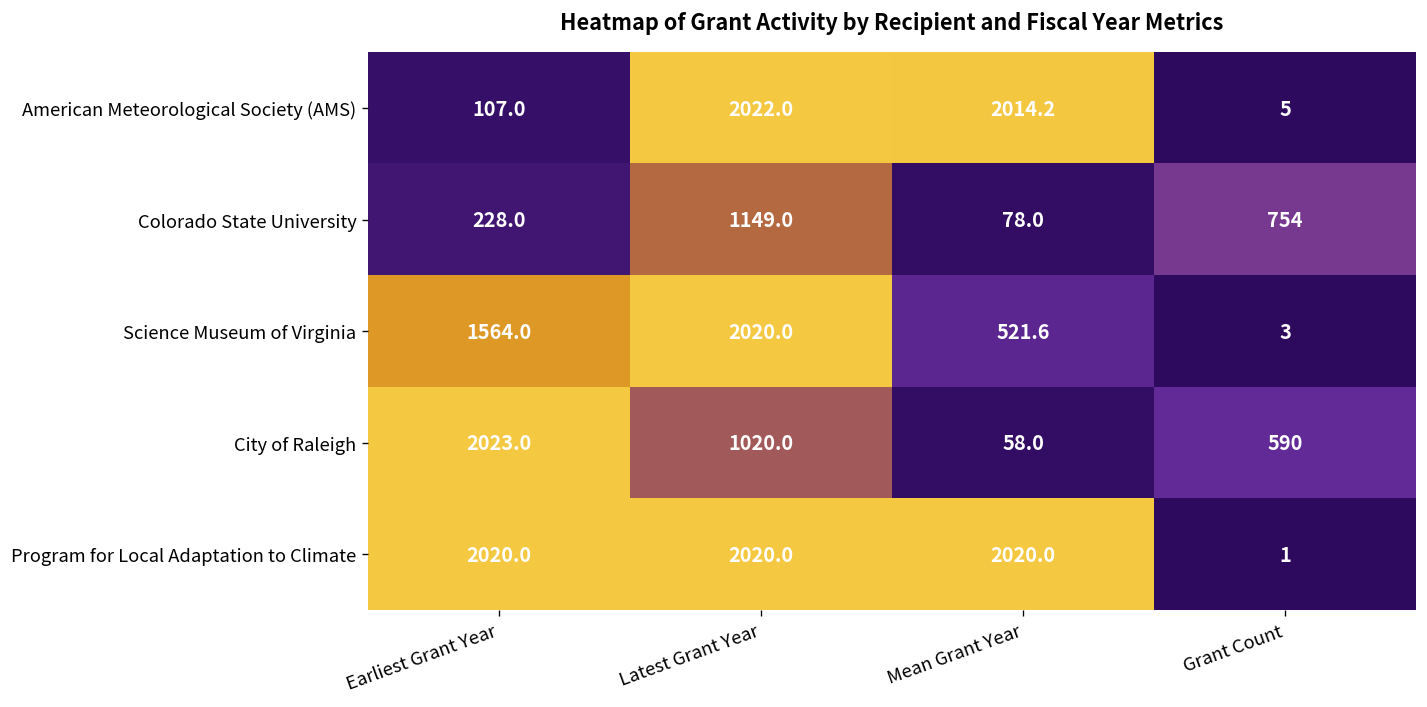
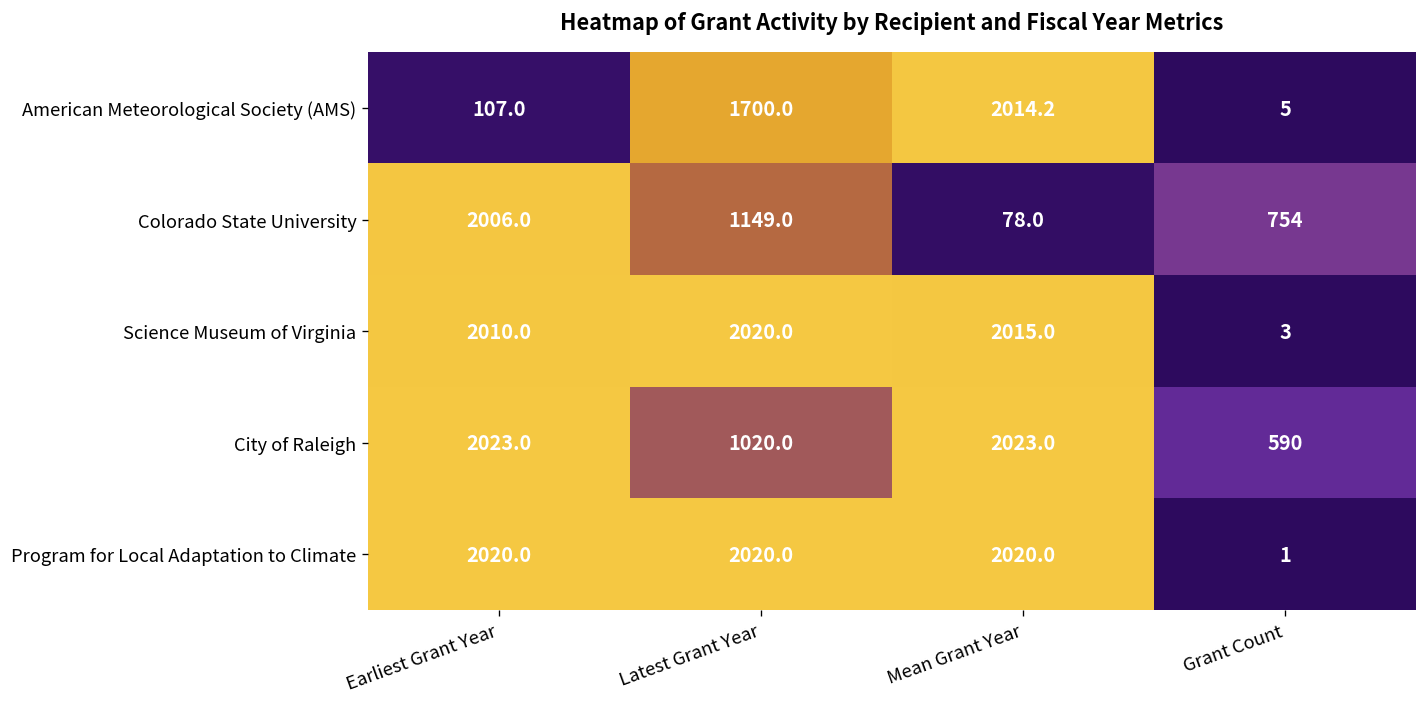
American Meteorological Society (AMS), Latest Grant Year: 2022.0 -> 1700.0
Colorado State University, Earliest Grant Year: 228.0 -> 2006.0
Science Museum of Virginia, Earliest Grant Year: 1564.0 -> 2010.0
Science Museum of Virginia, Mean Grant Year: 521.6 -> 2015.0
City of Raleigh, Mean Grant Year: 58.0 -> 2023.0
